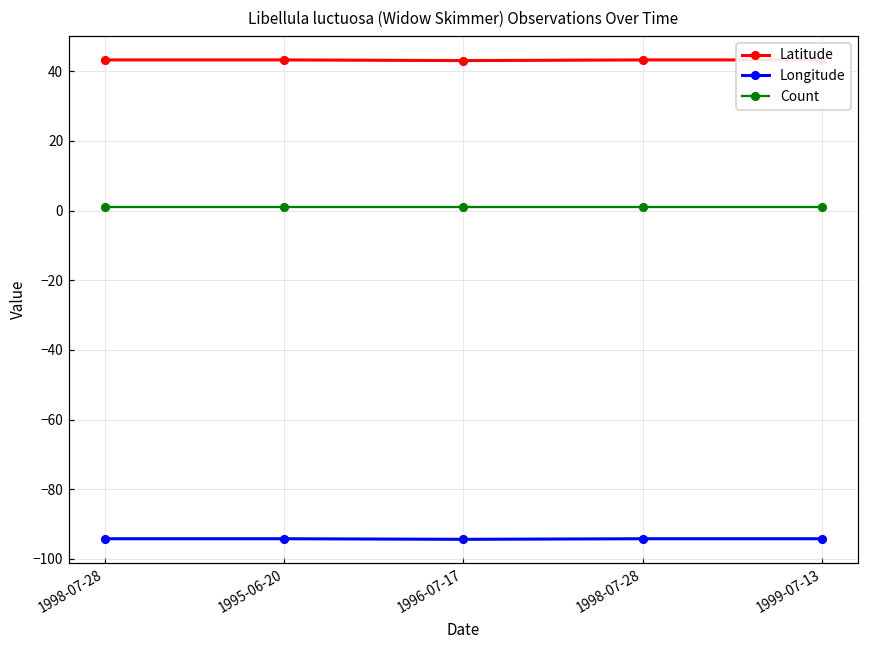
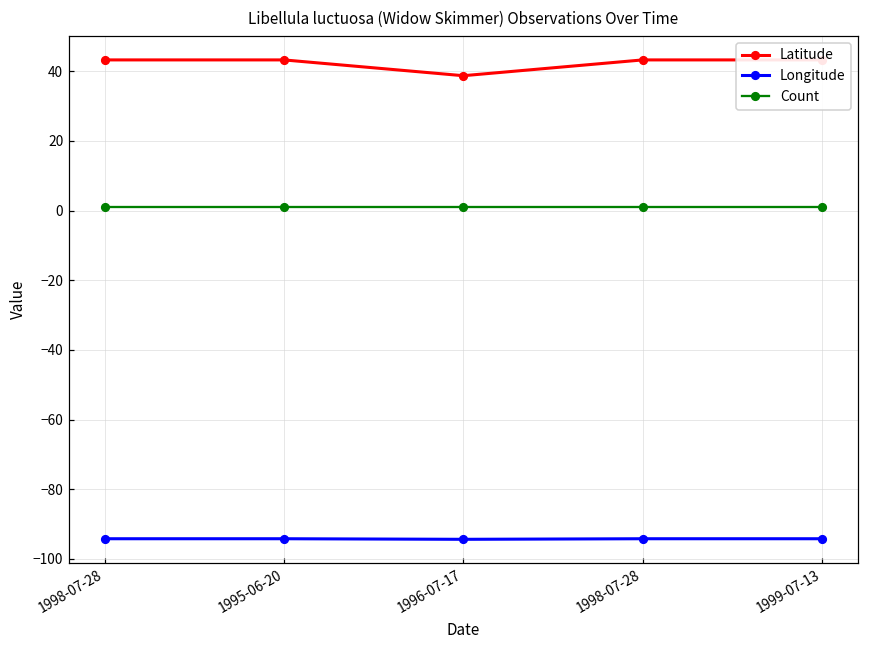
Latitude, 1996-07-17: 43 -> 39
